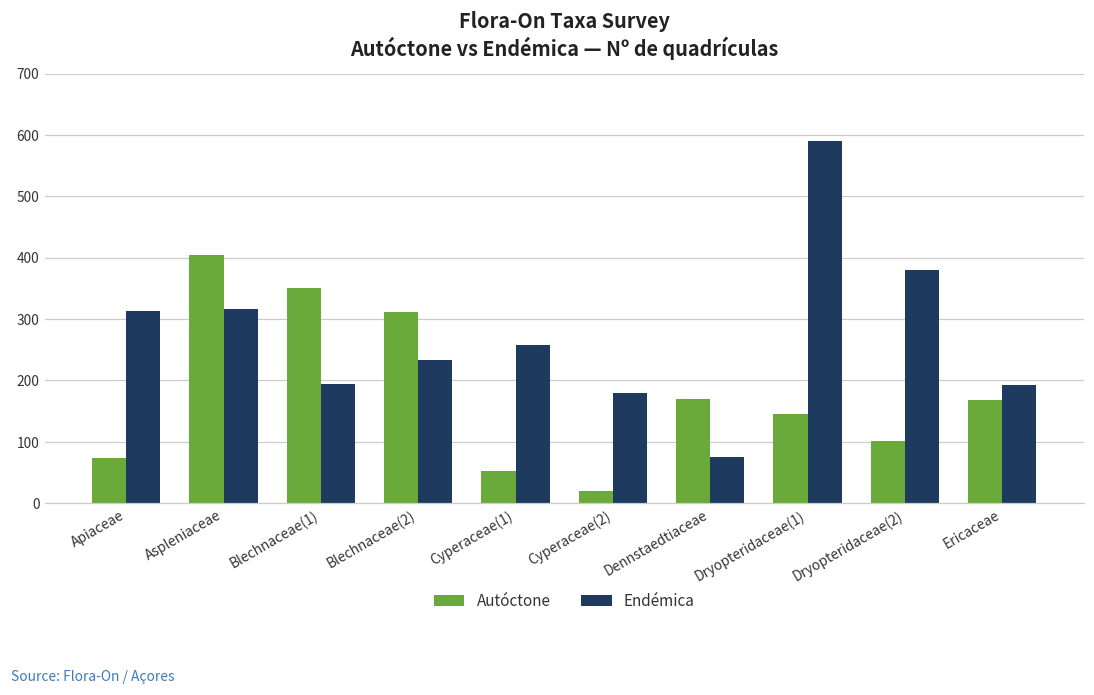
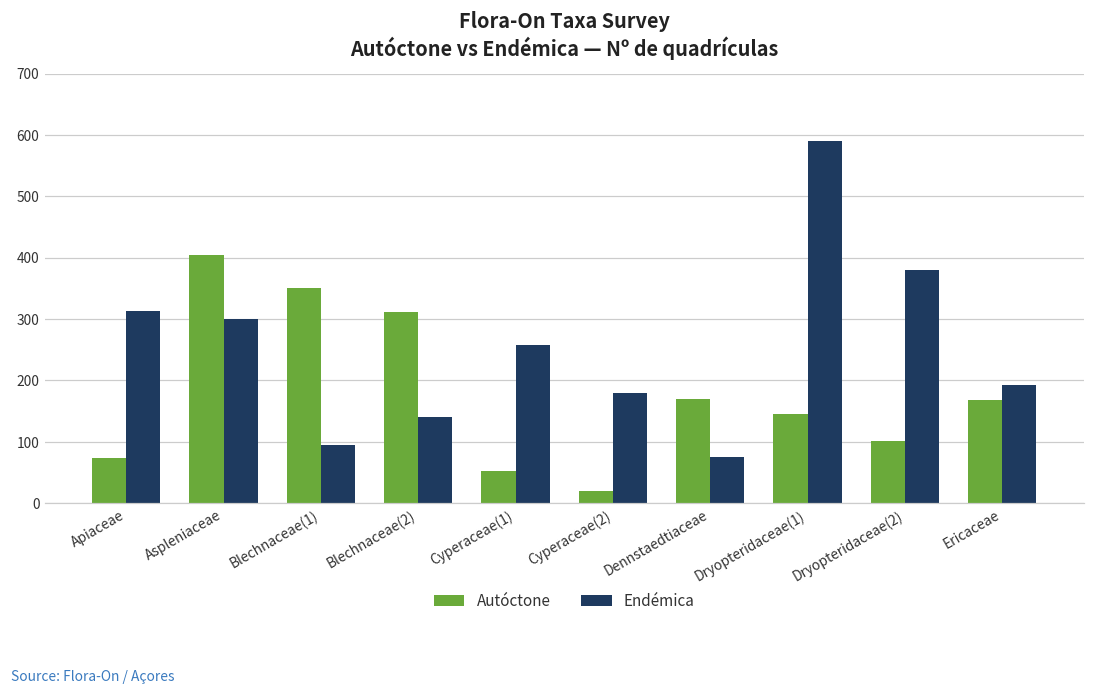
Endémica, Aspleniaceae: 320 -> 300
Endémica, Blechnaceae(1): 200 -> 100
Endémica, Blechnaceae(2): 230 -> 140
